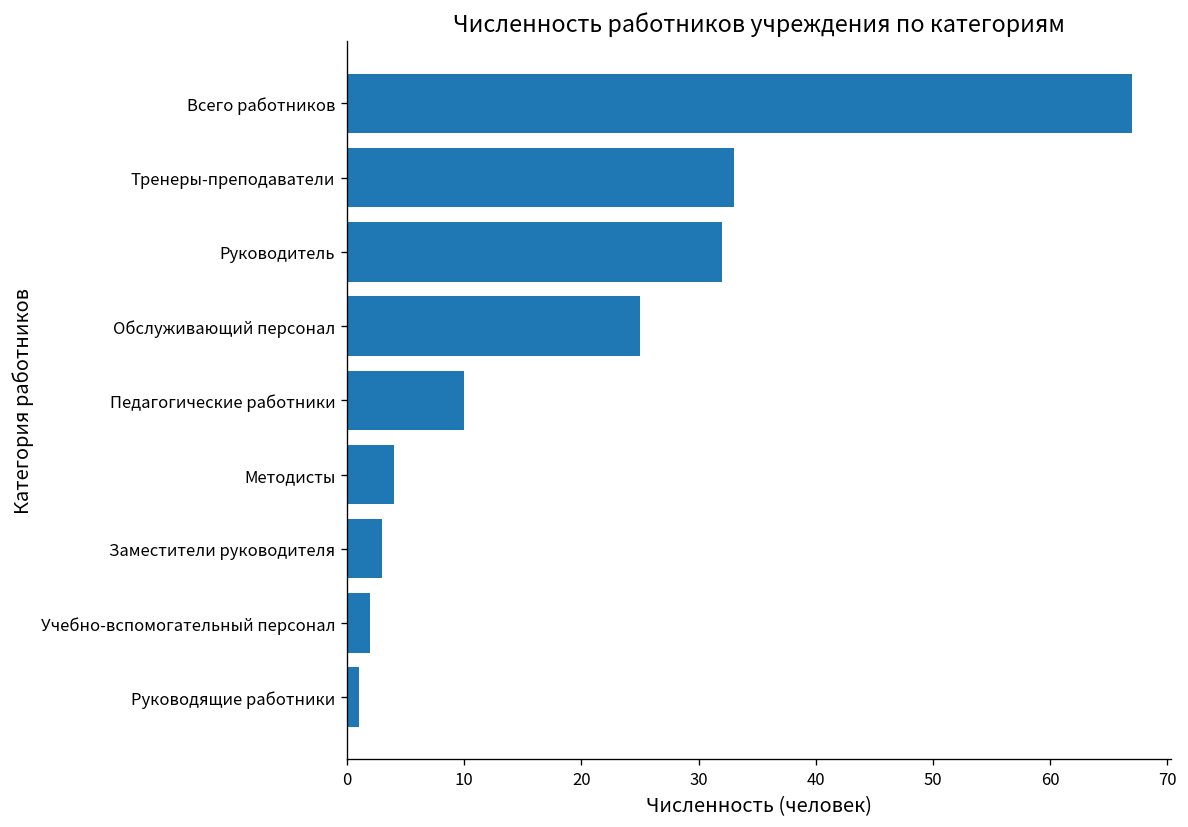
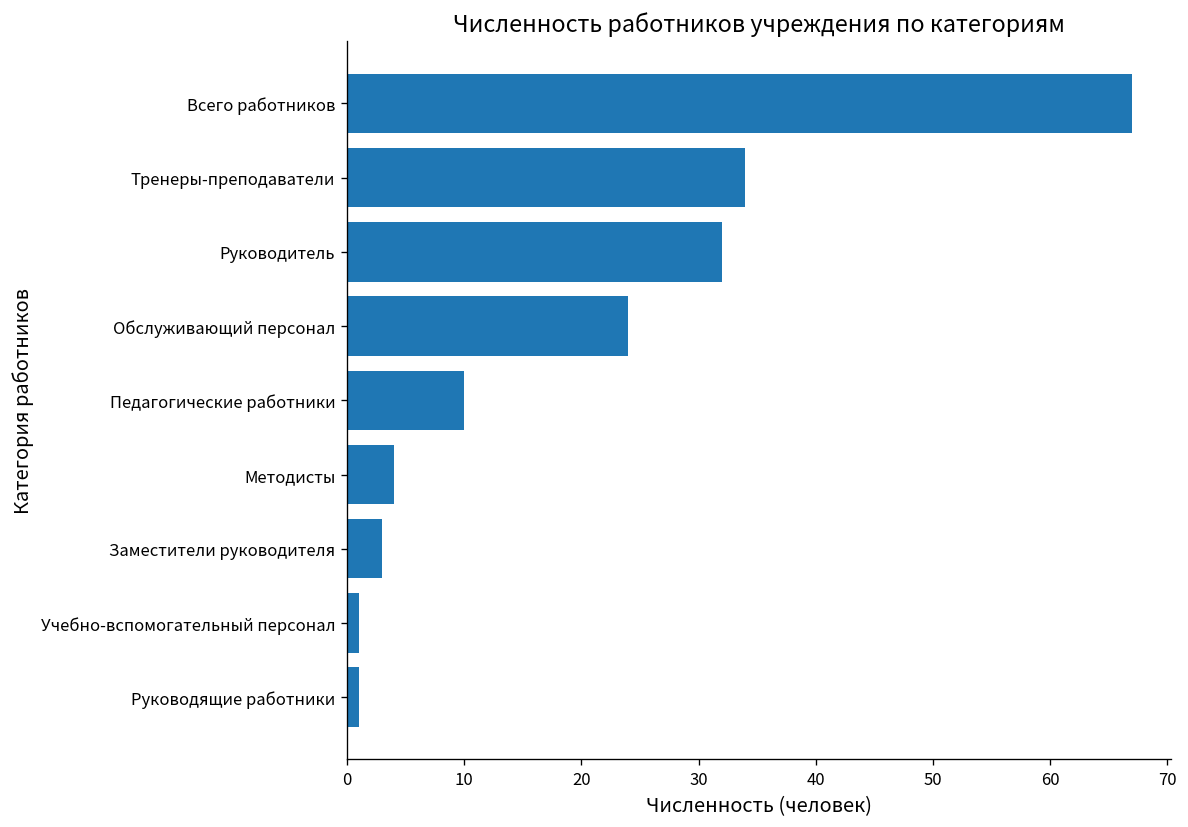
Тренеры-преподаватели: 33 -> 34
Обслуживающий персонал: 25 -> 24
Учебно-вспомогательный персонал: 2 -> 1
